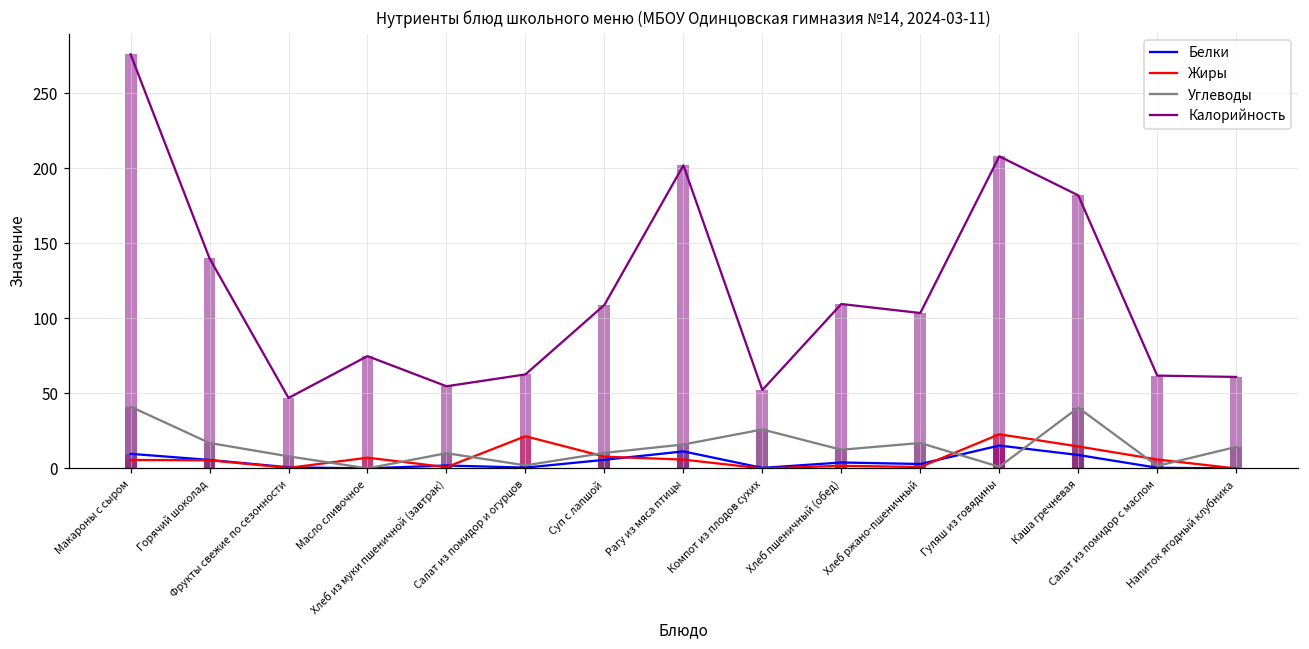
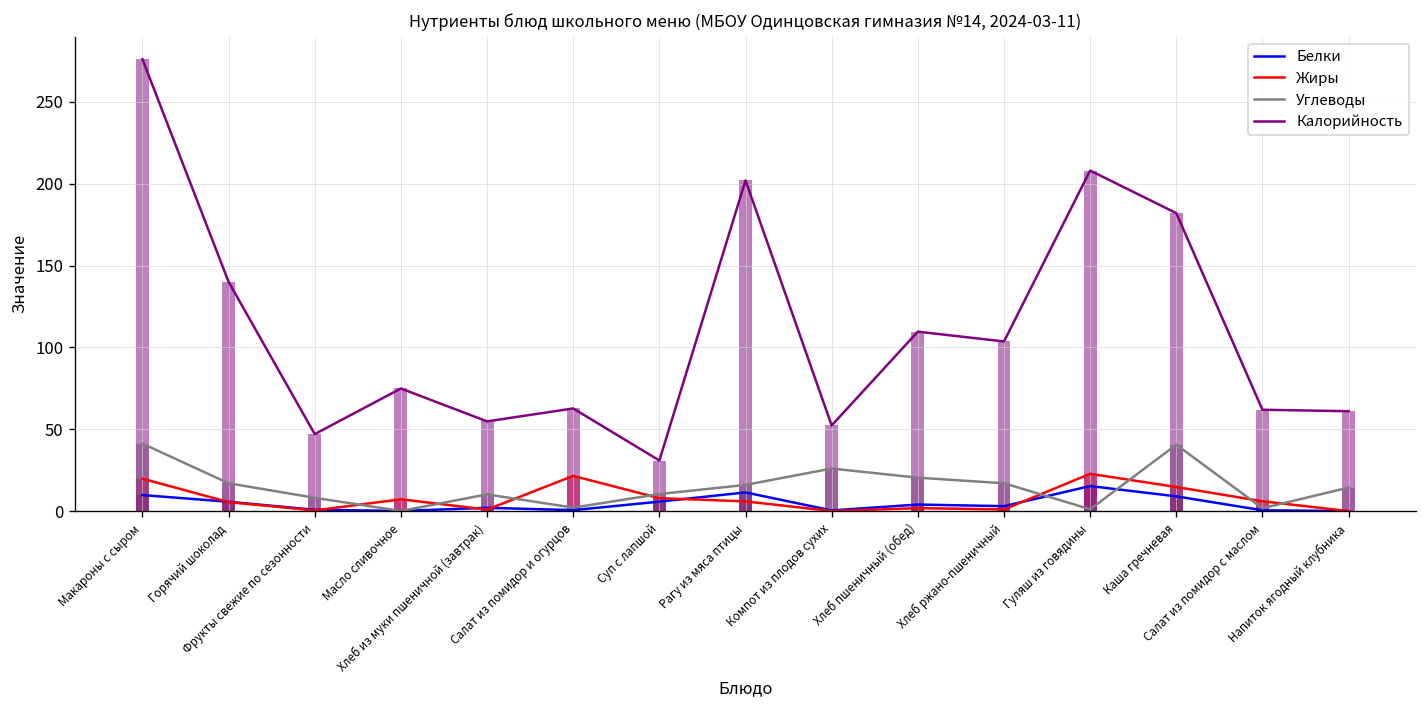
Жиры, Макароны с сыром: 6 -> 20
Калорийность, Суп с лапшой: 109 -> 31
Углеводы, Хлеб пшеничный (обед): 13 -> 20
